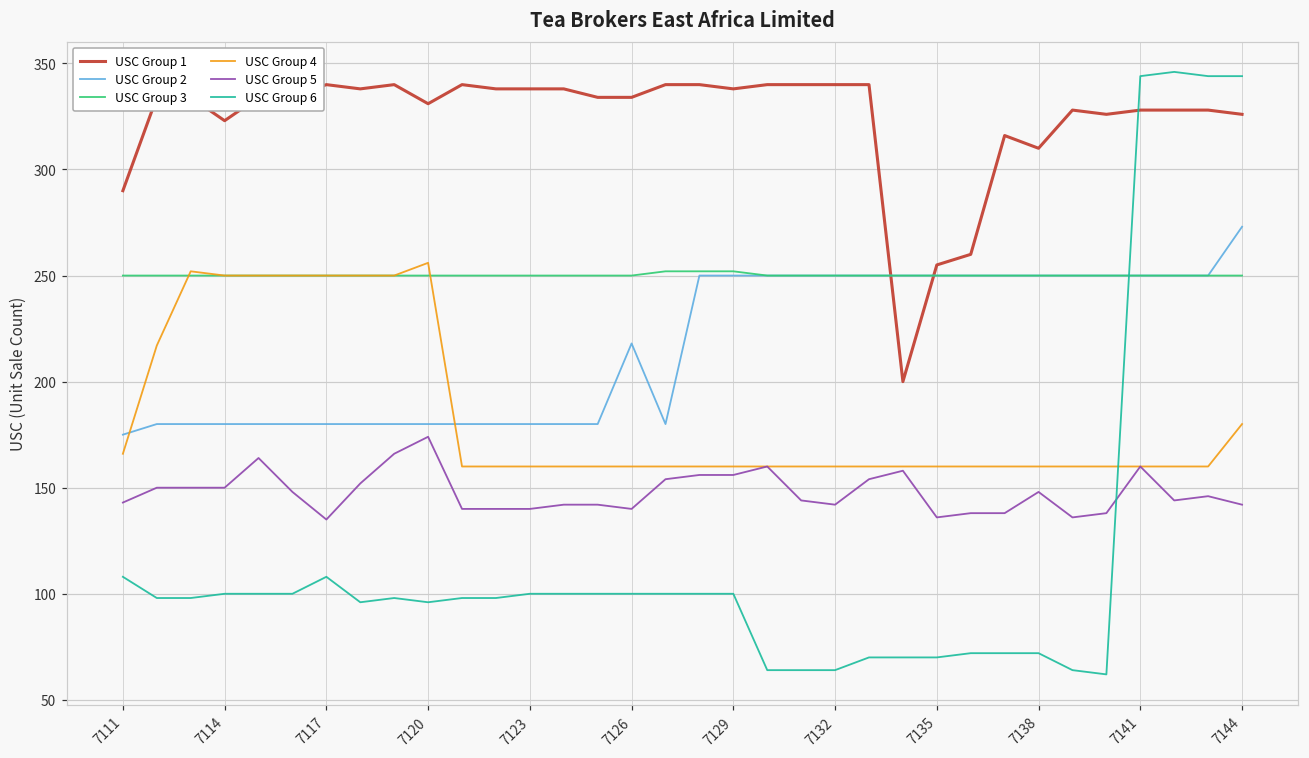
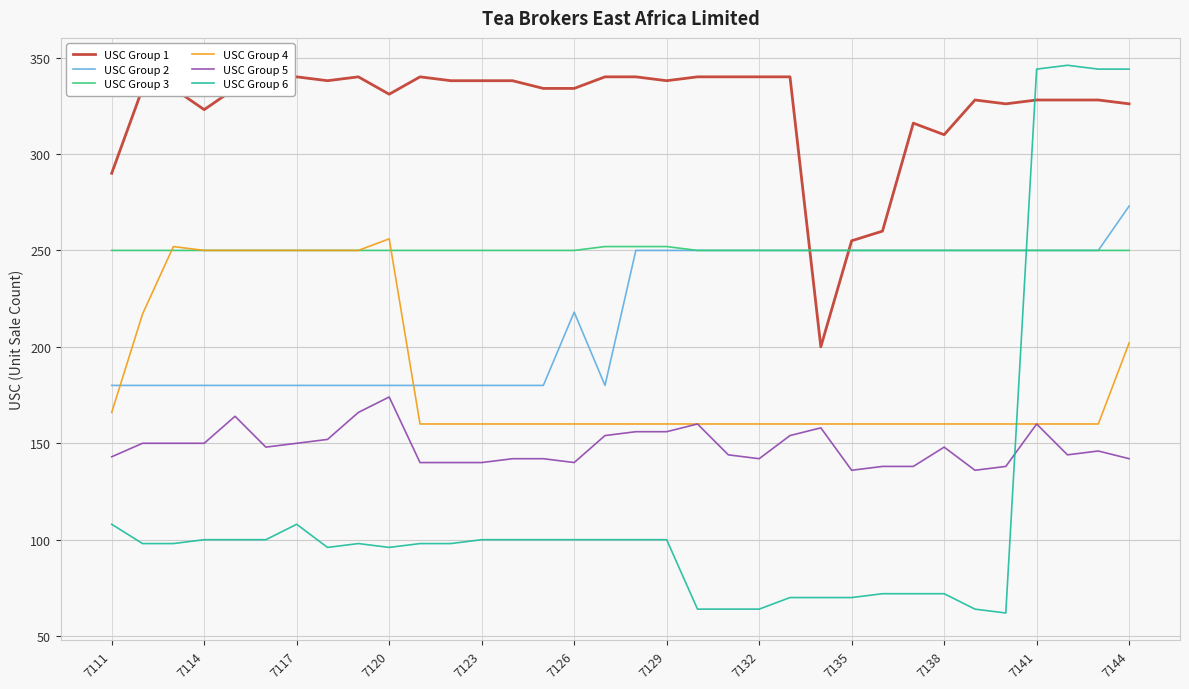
USC Group 2, 7111: 175 -> 180
USC Group 5, 7117: 135 -> 150
USC Group 4, 7144: 180 -> 202
